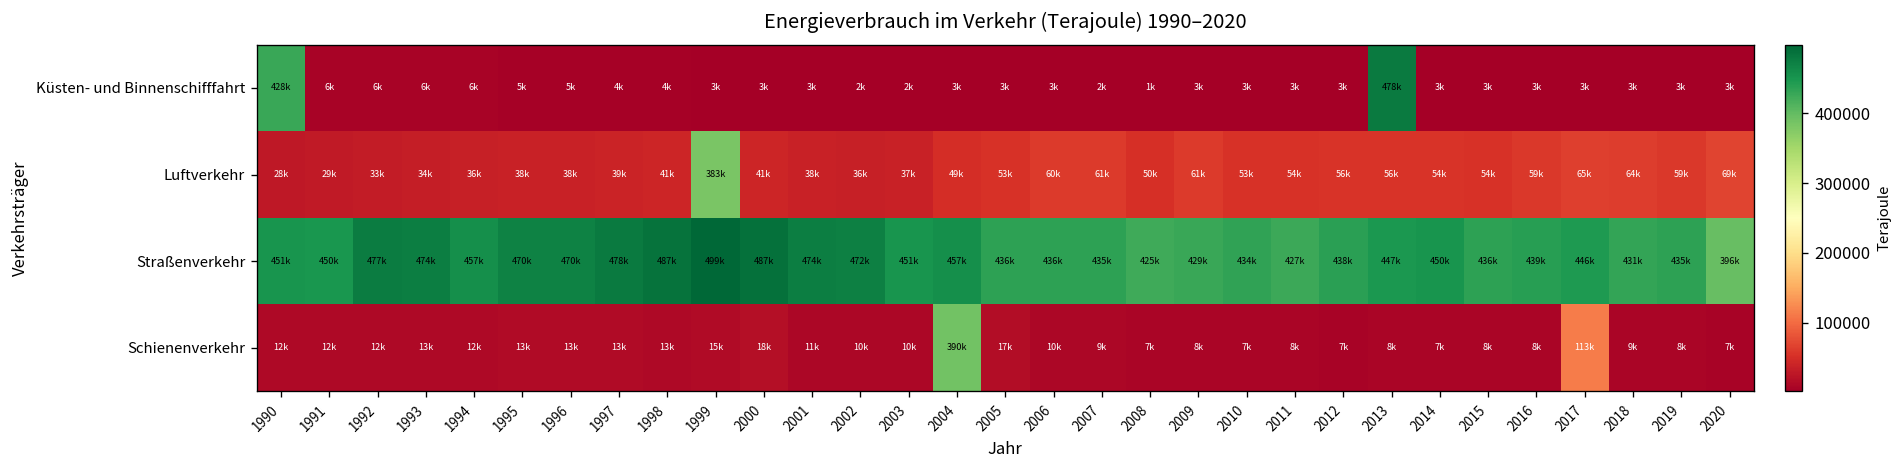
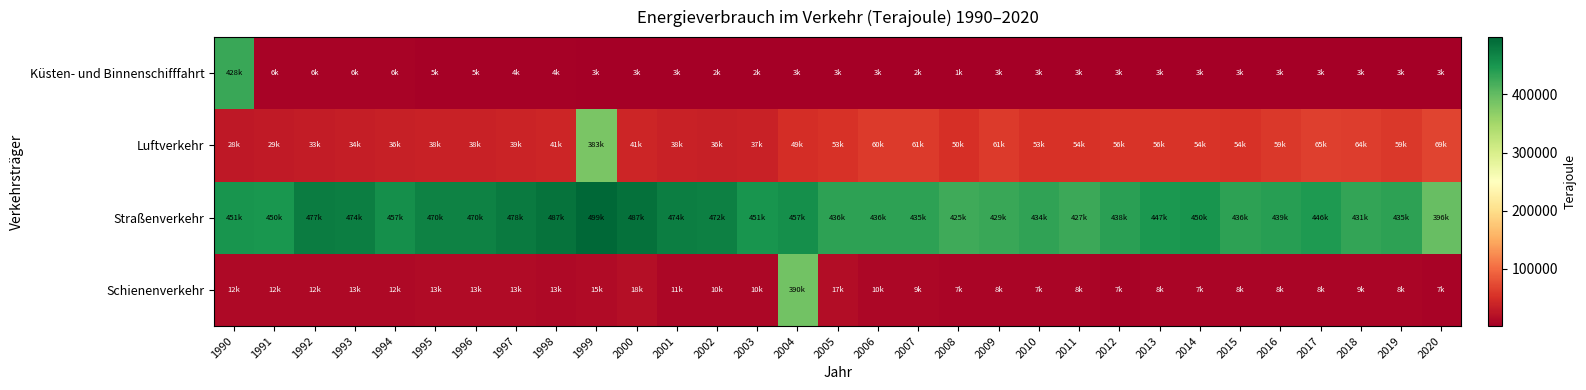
Küsten- und Binnenschifffahrt, 2013: 478k -> 3k
Schienenverkehr, 2017: 113k -> 8k
